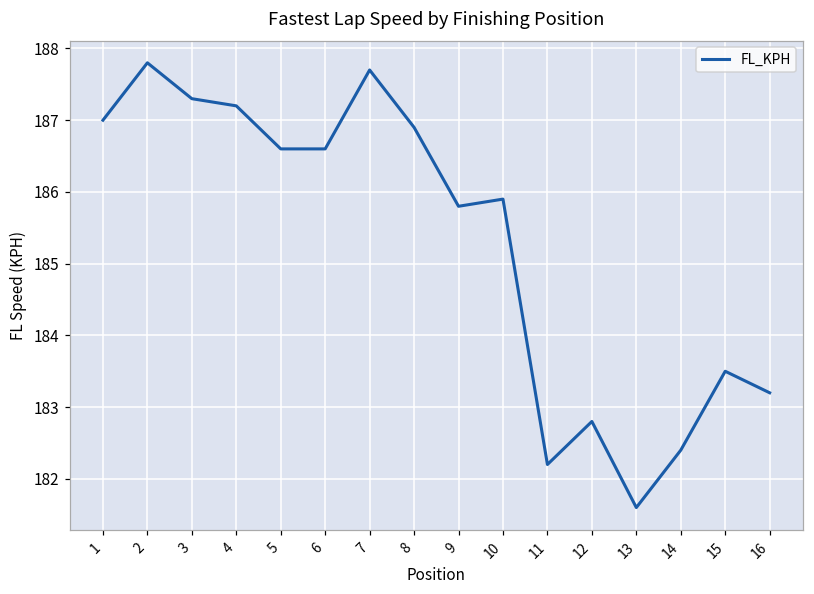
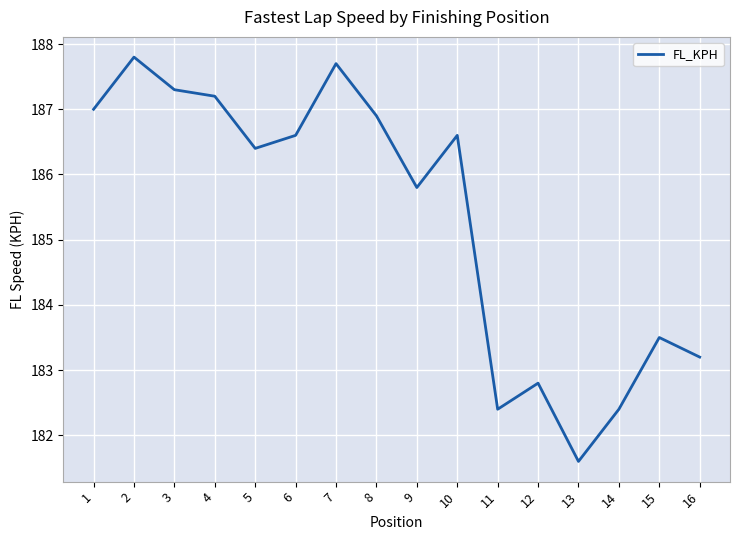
5: 186.6 -> 186.4
10: 185.9 -> 186.6
11: 182.2 -> 182.4
